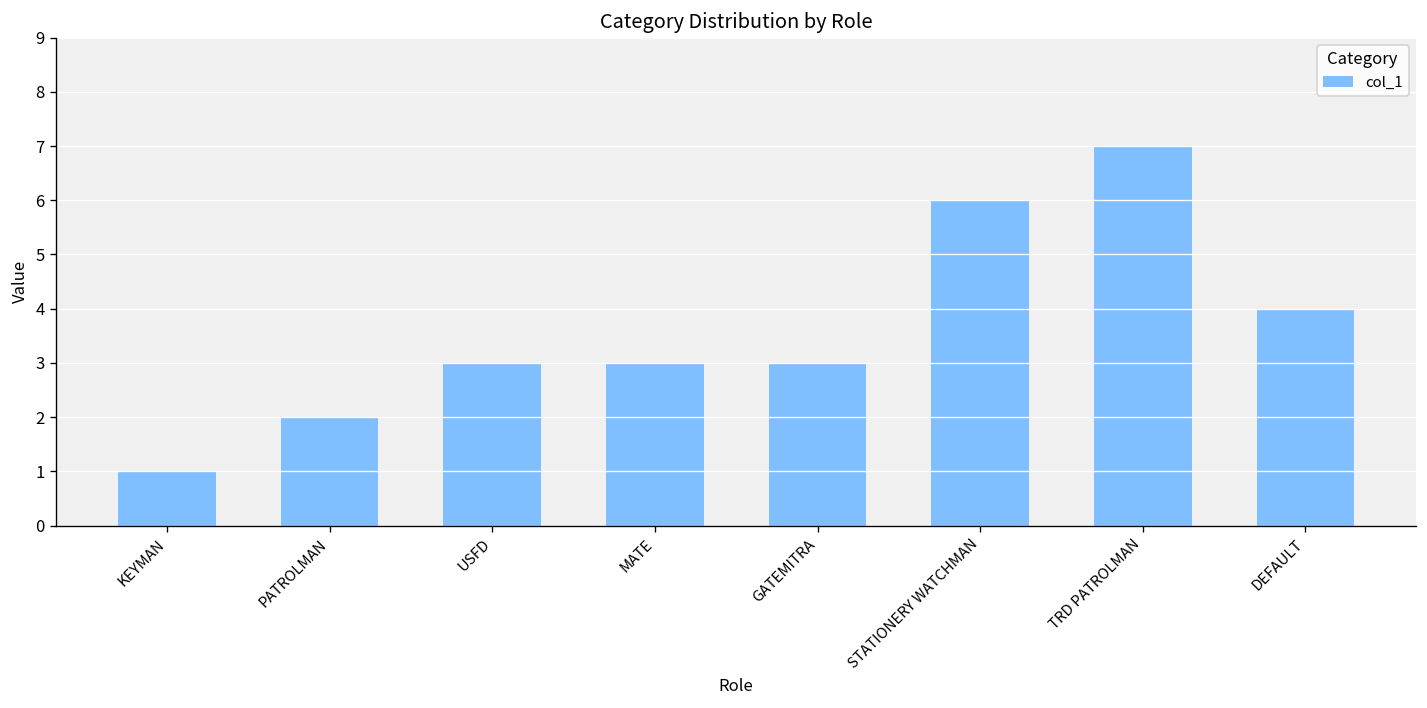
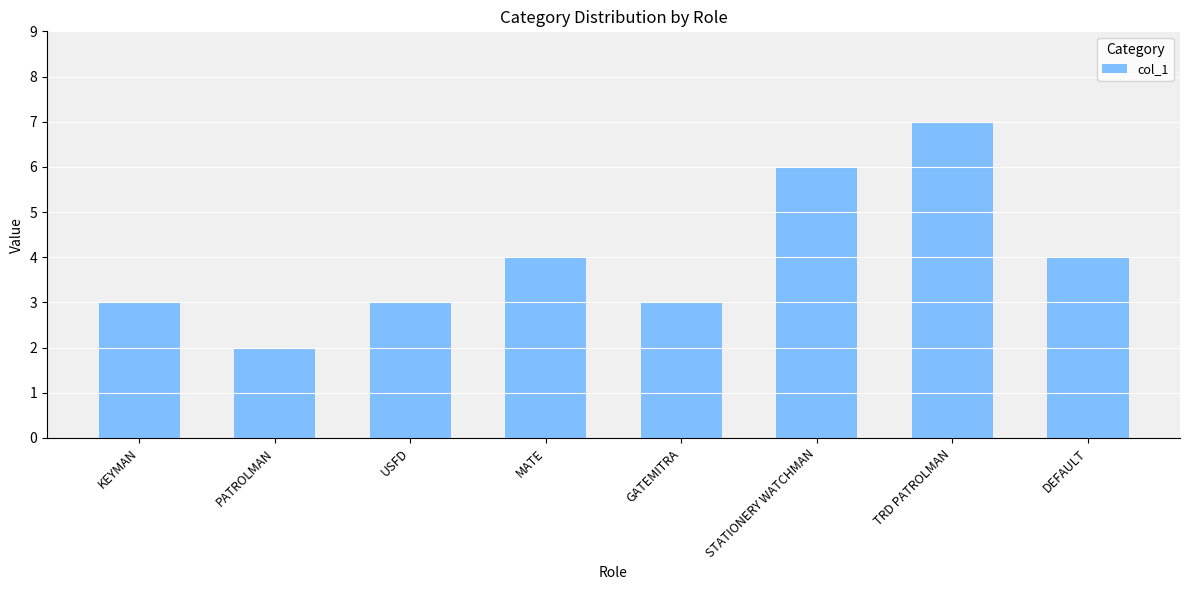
KEYMAN: 1 -> 3
MATE: 3 -> 4
